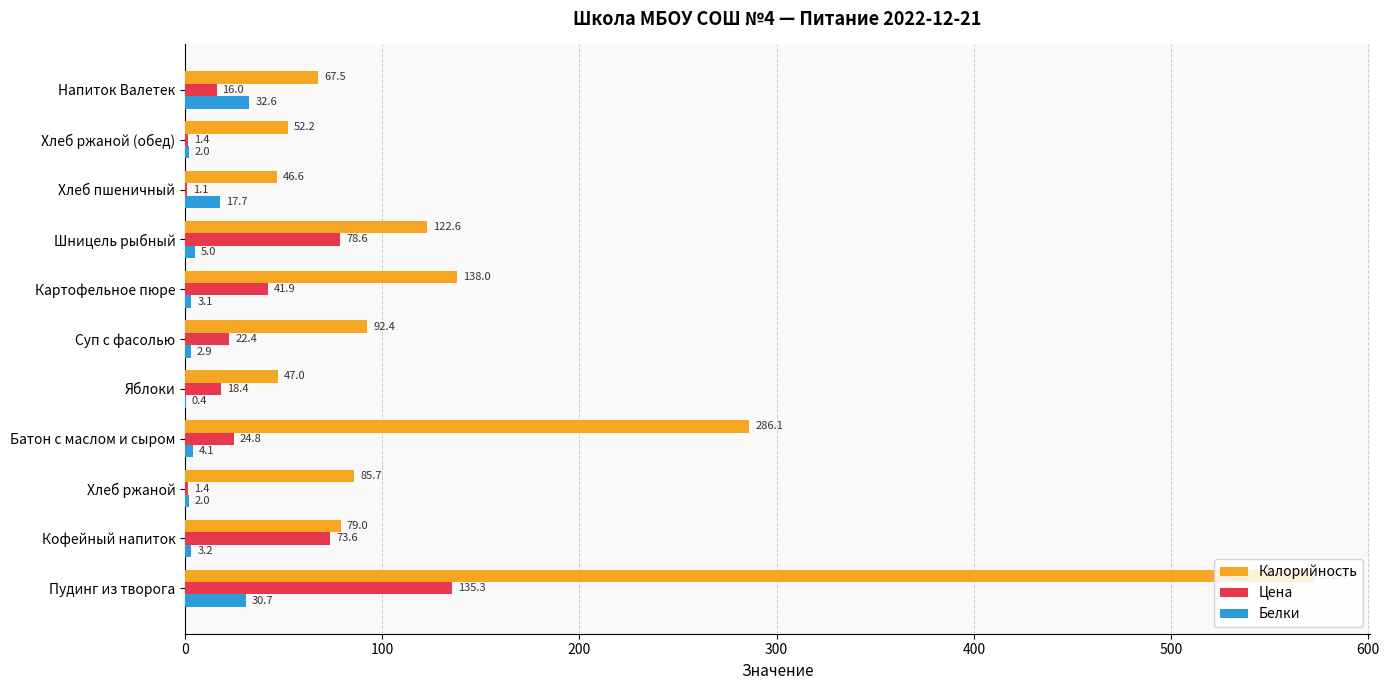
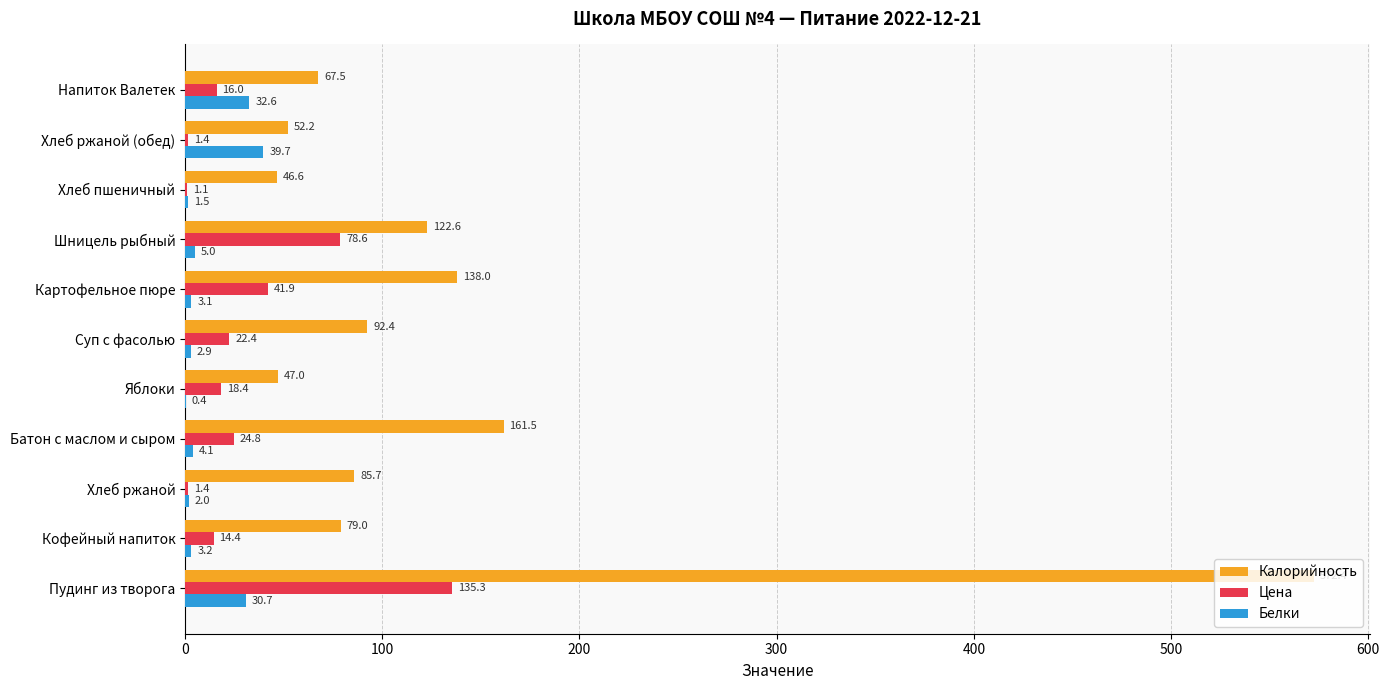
Белки, Хлеб ржаной (обед): 2.0 -> 39.7
Белки, Хлеб пшеничный: 17.7 -> 1.5
Калорийность, Батон с маслом и сыром: 286.1 -> 161.5
Цена, Кофейный напиток: 73.6 -> 14.4
